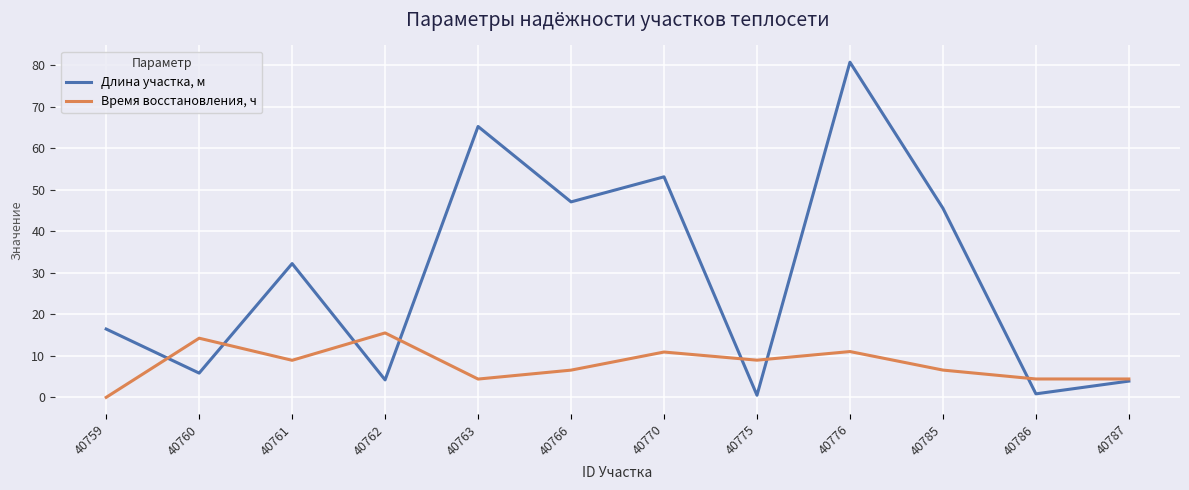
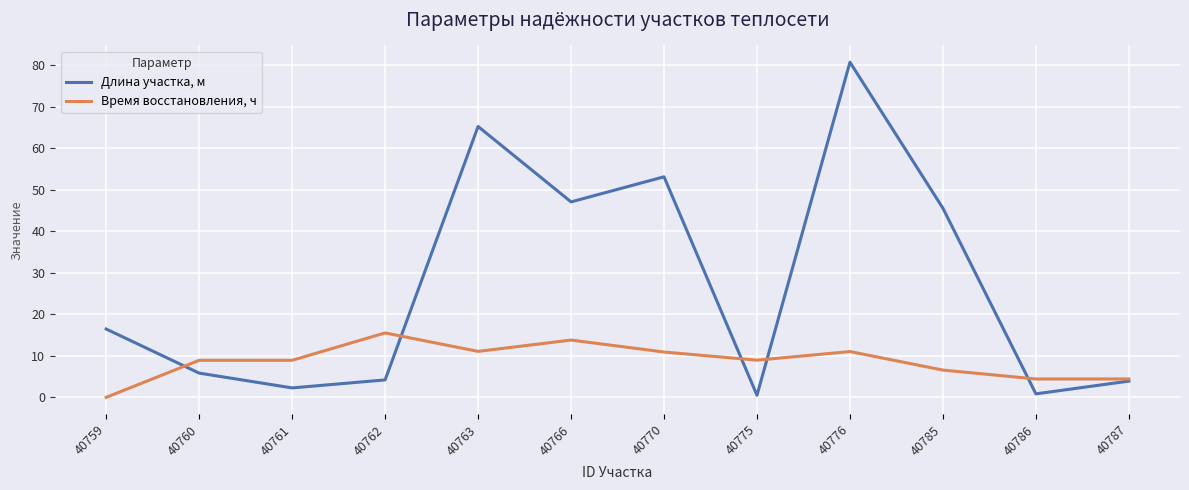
Время восстановления, ч, 40760: 14 -> 9
Длина участка, м, 40761: 32 -> 2
Время восстановления, ч, 40763: 4 -> 11
Время восстановления, ч, 40766: 7 -> 14
